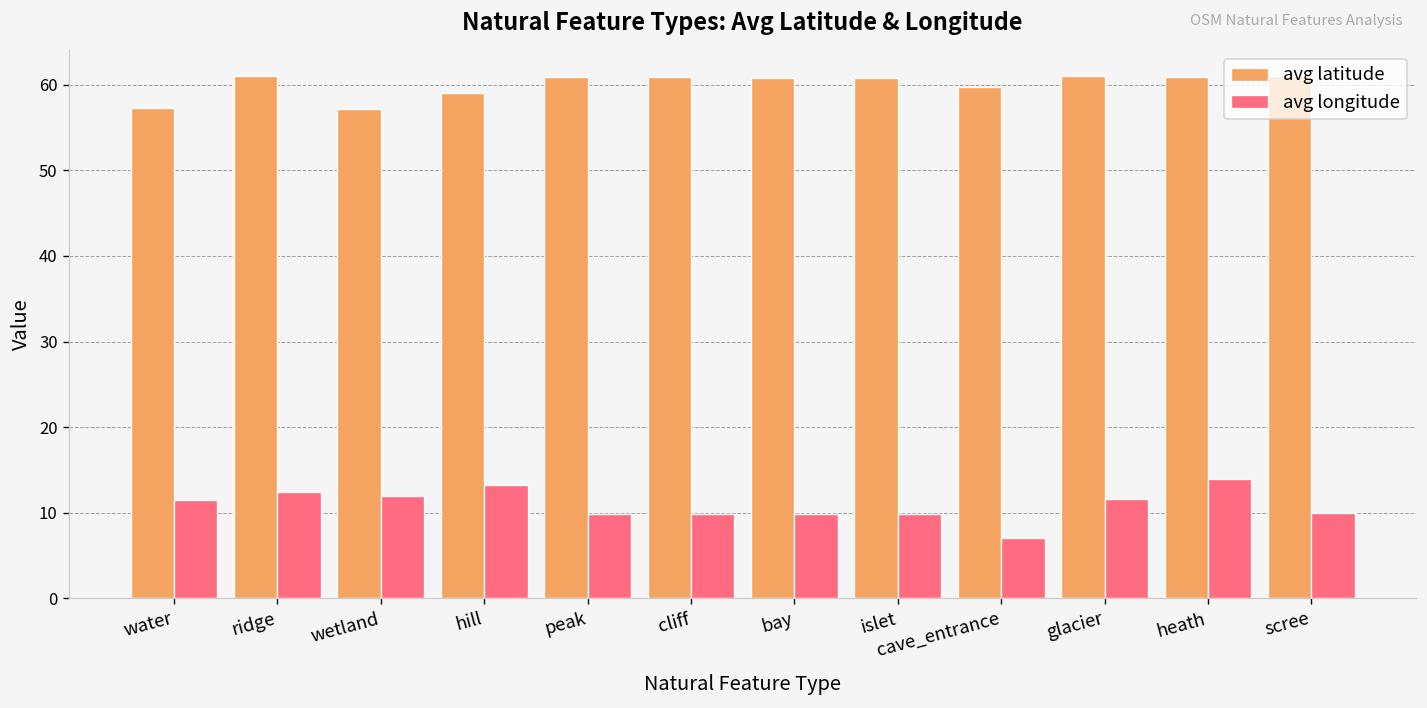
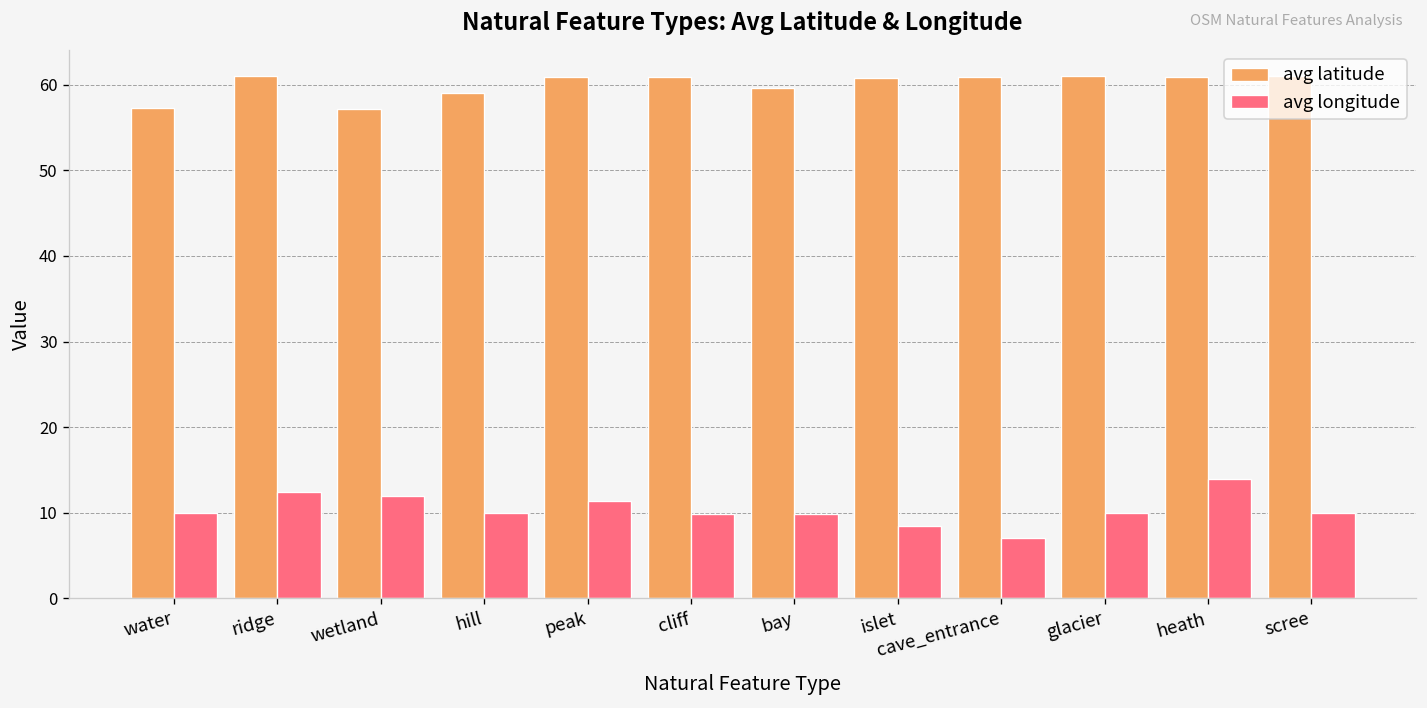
avg longitude, water: 12 -> 10
avg longitude, hill: 13 -> 10
avg longitude, peak: 10 -> 11
avg latitude, bay: 61 -> 60
avg longitude, islet: 10 -> 8
avg latitude, cave_entrance: 60 -> 61
avg longitude, glacier: 12 -> 10
